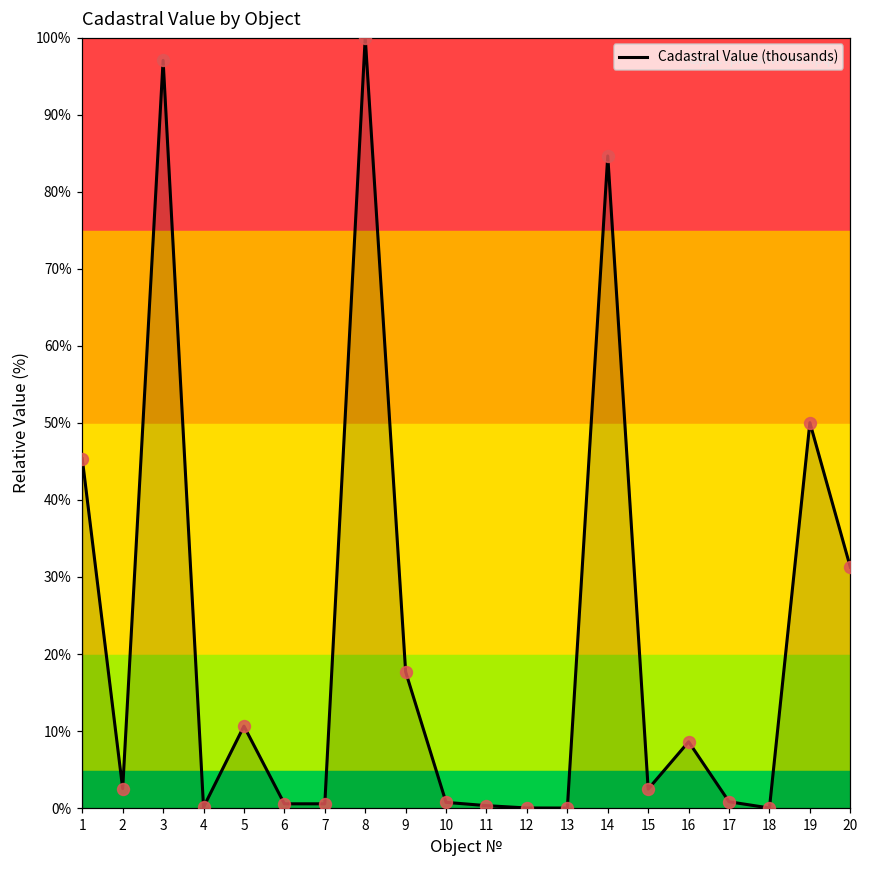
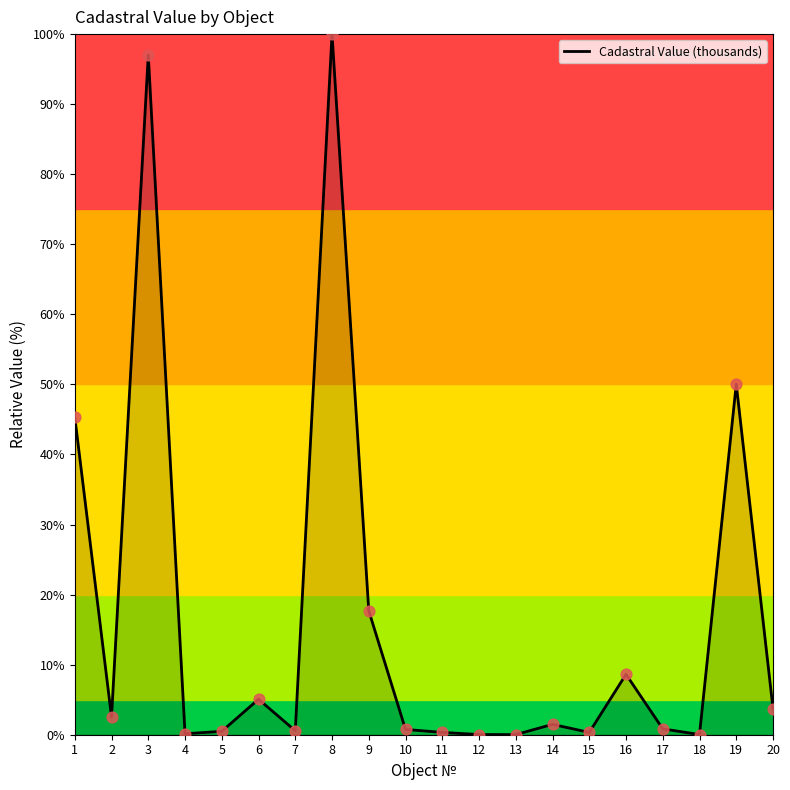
5: 11% -> 0%
6: 1% -> 5%
14: 85% -> 1%
15: 2% -> 0%
20: 31% -> 4%
